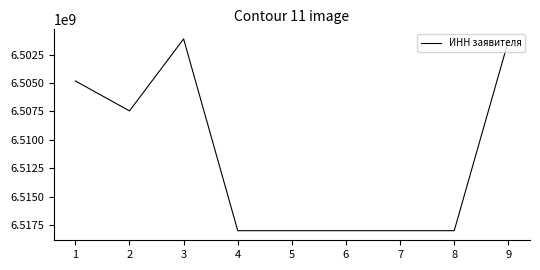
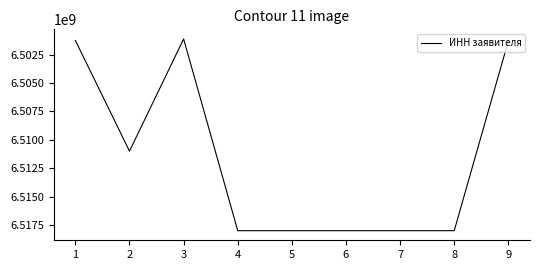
1: 6504800000 -> 6501200000
2: 6507500000 -> 6511000000
